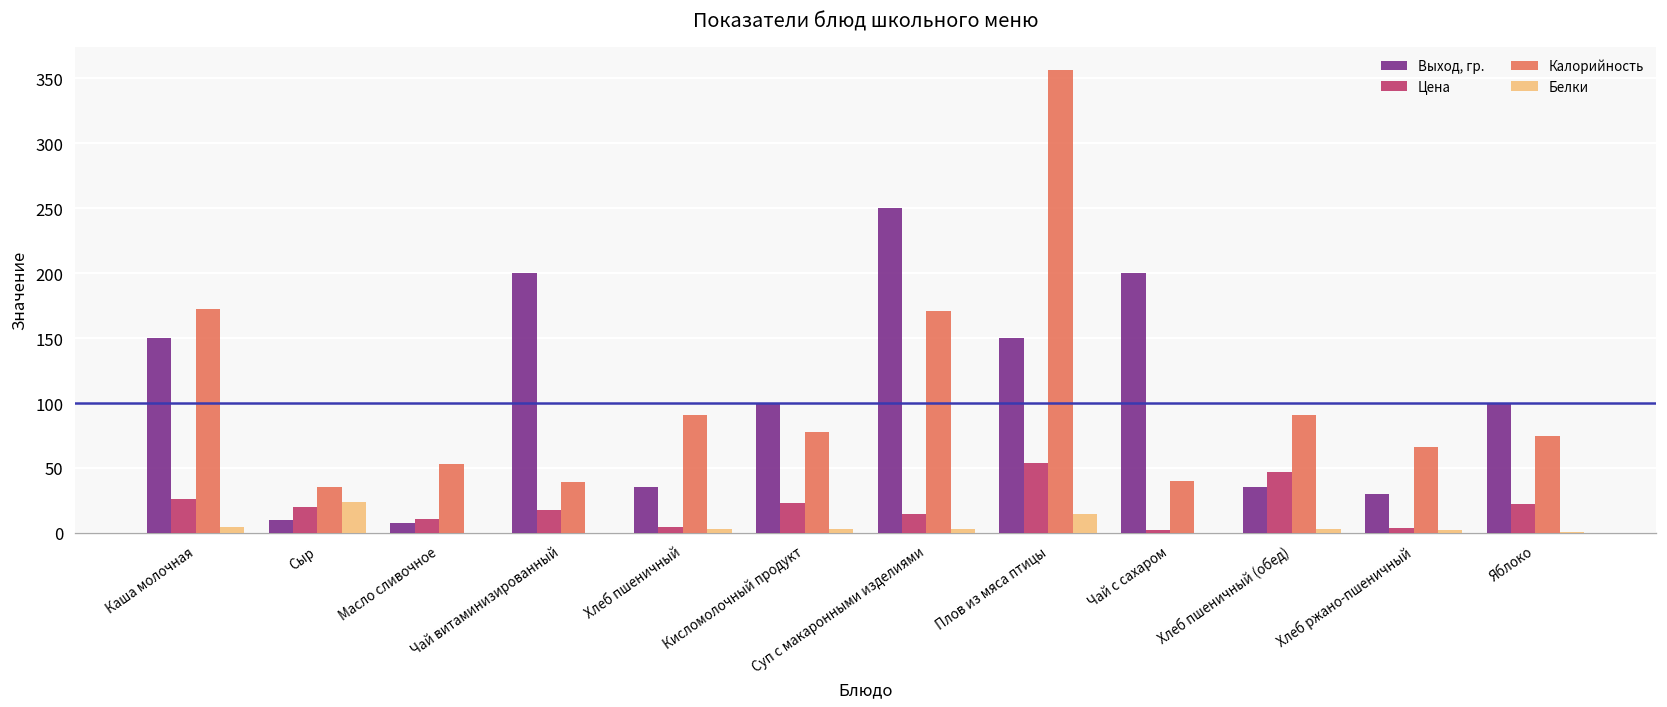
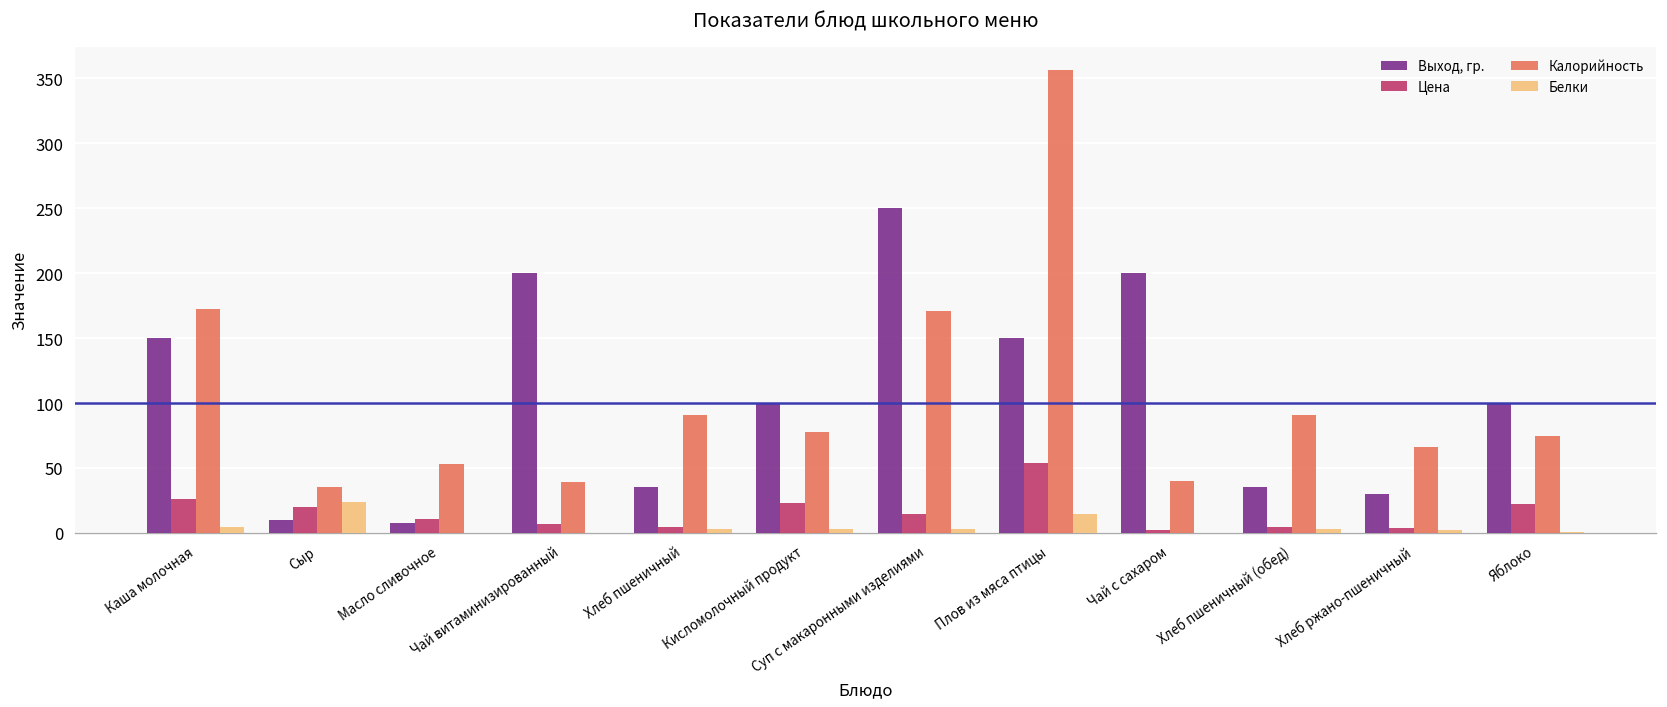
Цена, Чай витаминизированный: 18 -> 7
Цена, Хлеб пшеничный (обед): 47 -> 5
